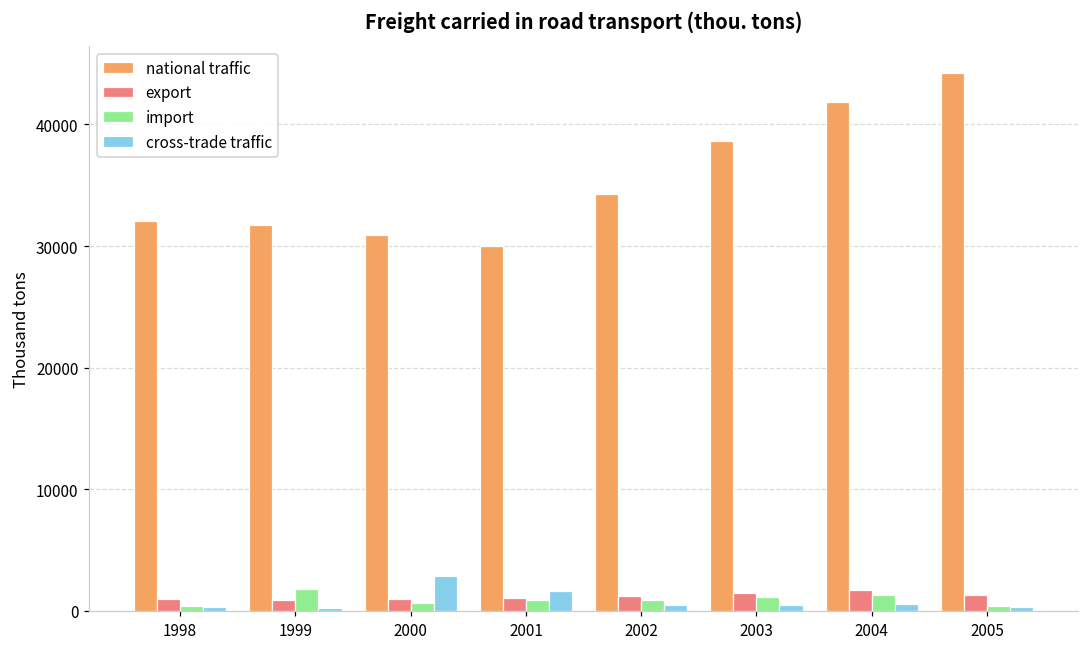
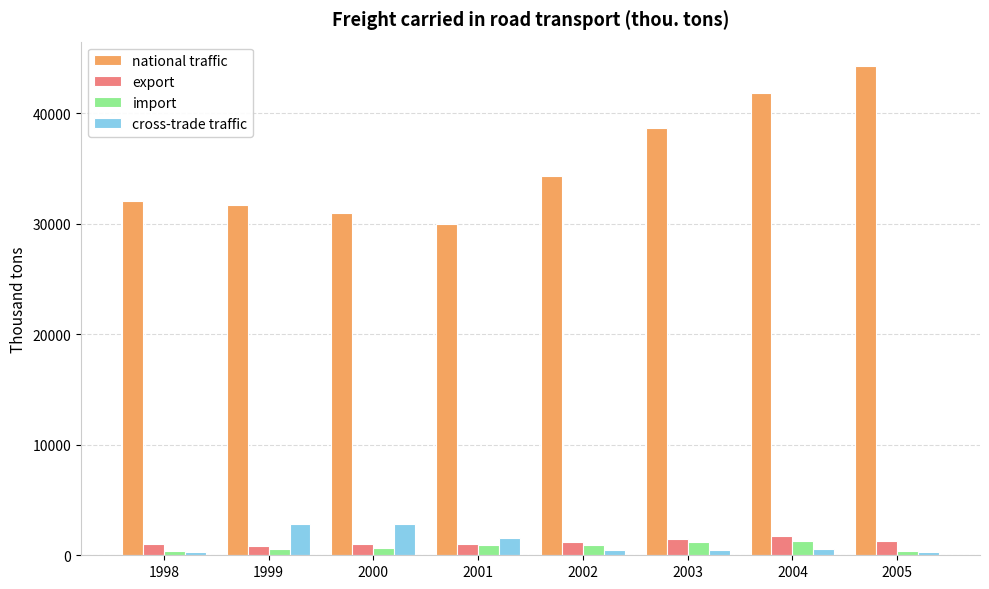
import, 1999: 1800 -> 600
cross-trade traffic, 1999: 300 -> 2800
